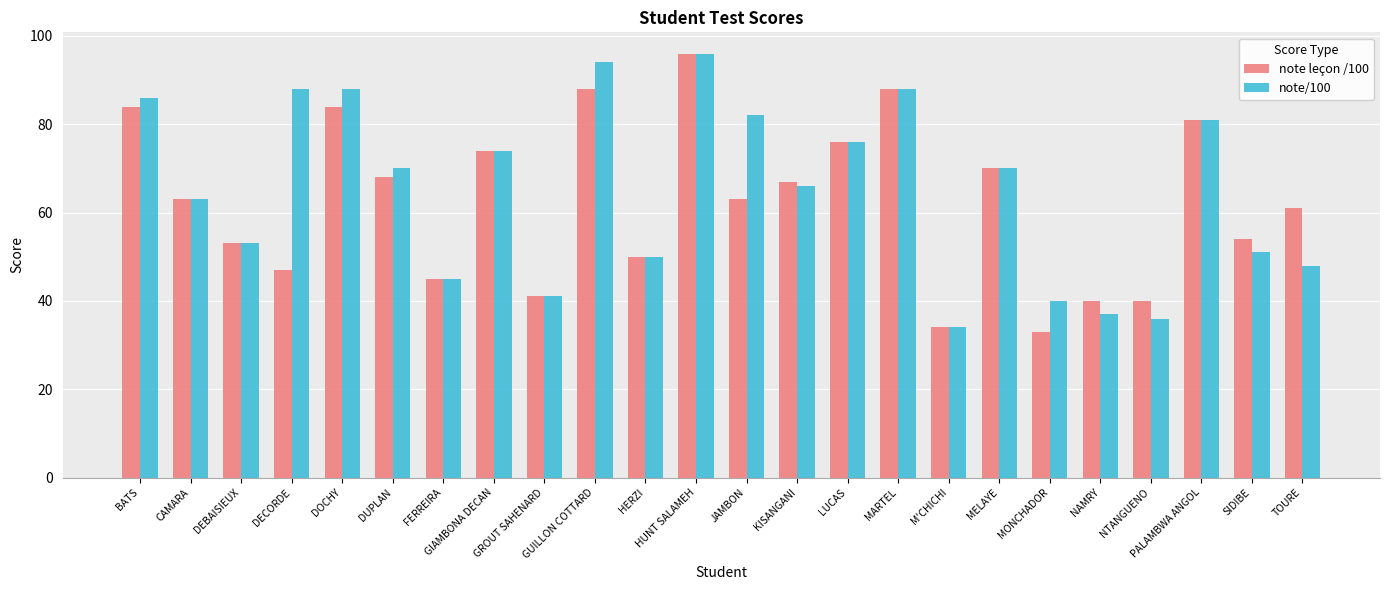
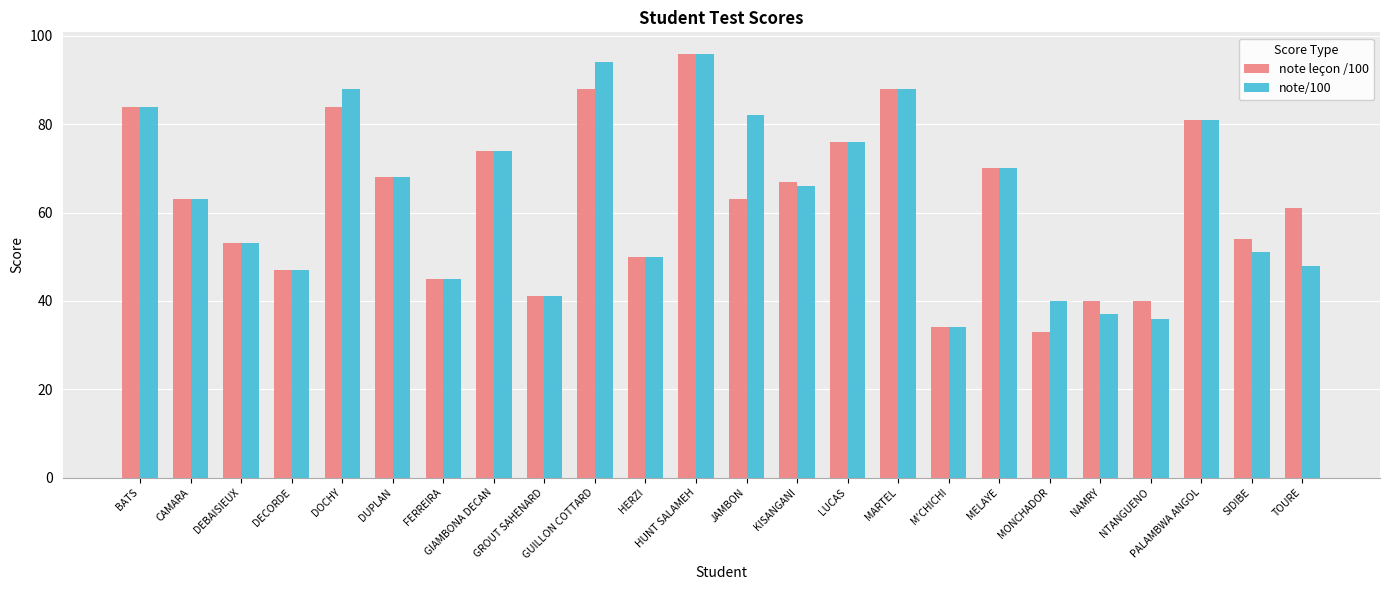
note/100, BATS: 86 -> 84
note/100, DECORDE: 88 -> 47
note/100, DUPLAN: 70 -> 68
